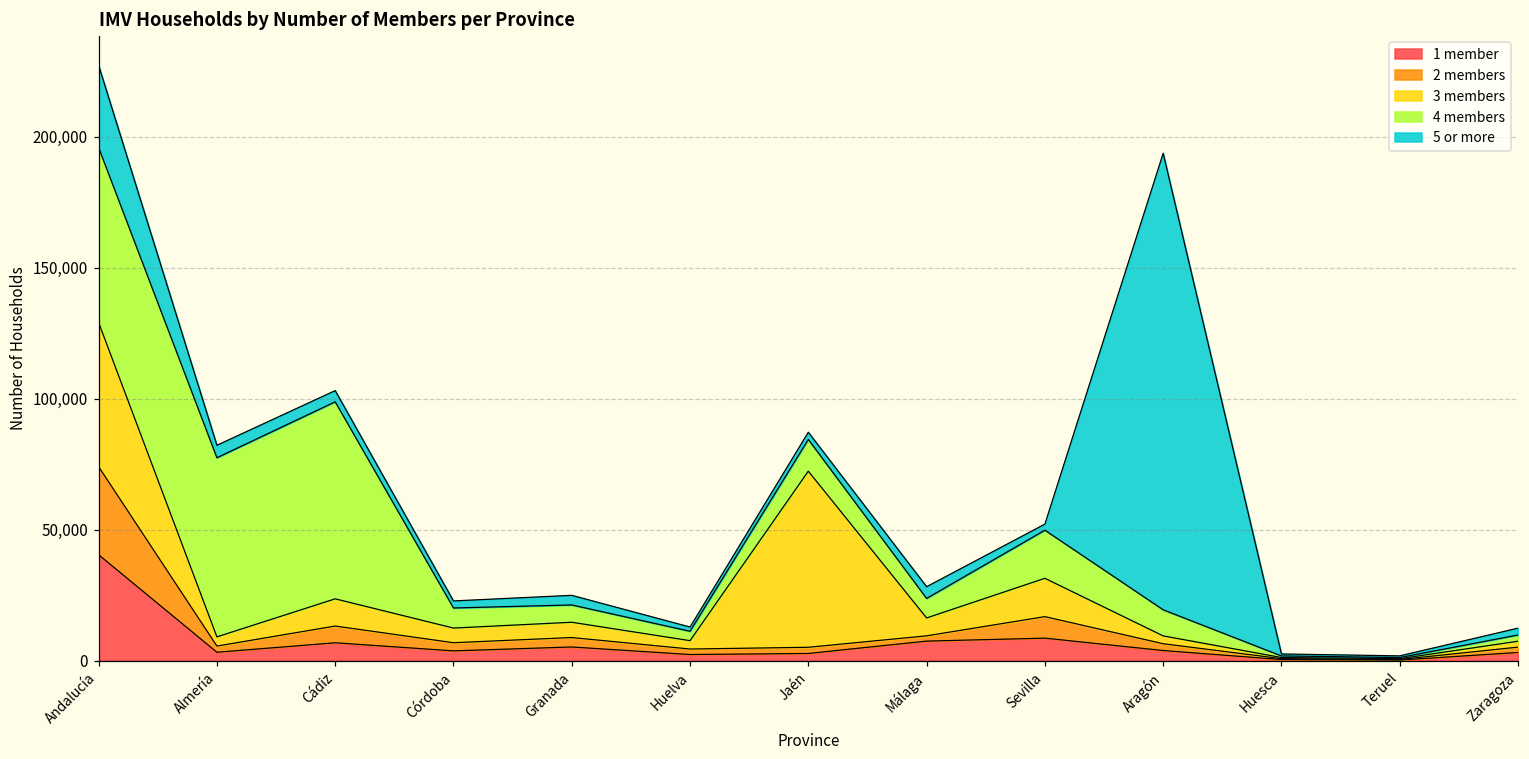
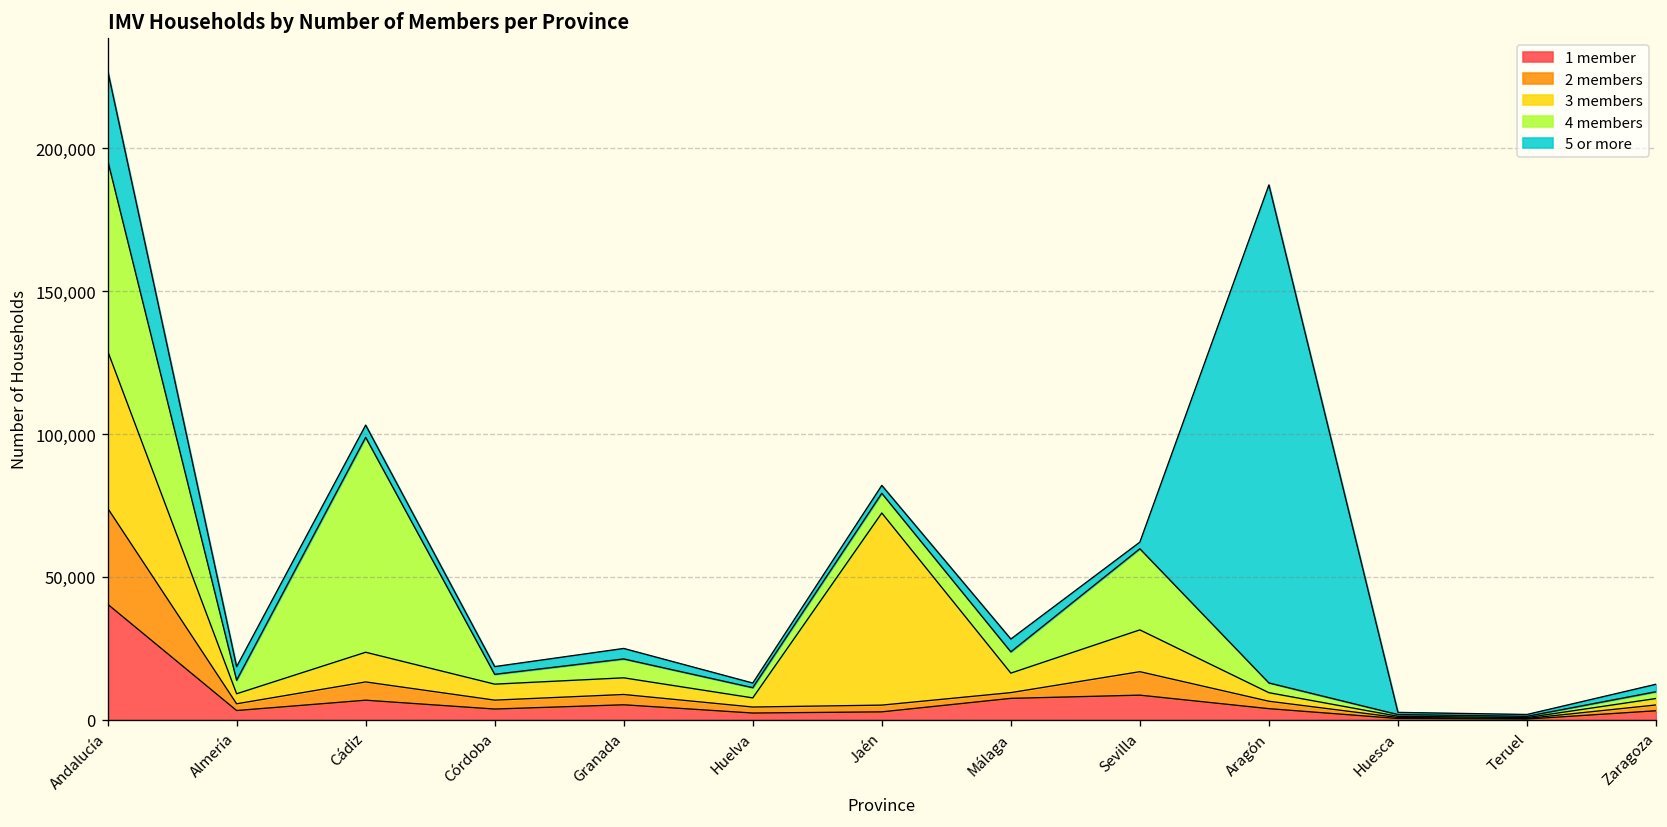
4 members, Almería: 68,000 -> 5,000
4 members, Córdoba: 8,000 -> 3,000
4 members, Jaén: 12,000 -> 7,000
4 members, Sevilla: 18,000 -> 28,000
4 members, Aragón: 10,000 -> 3,000
